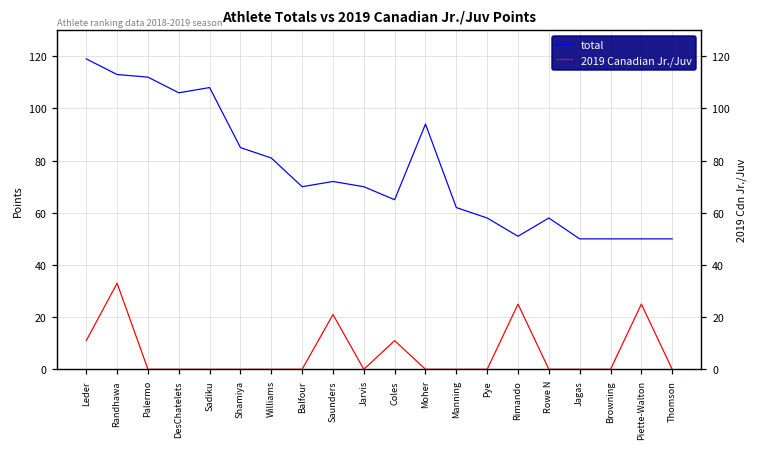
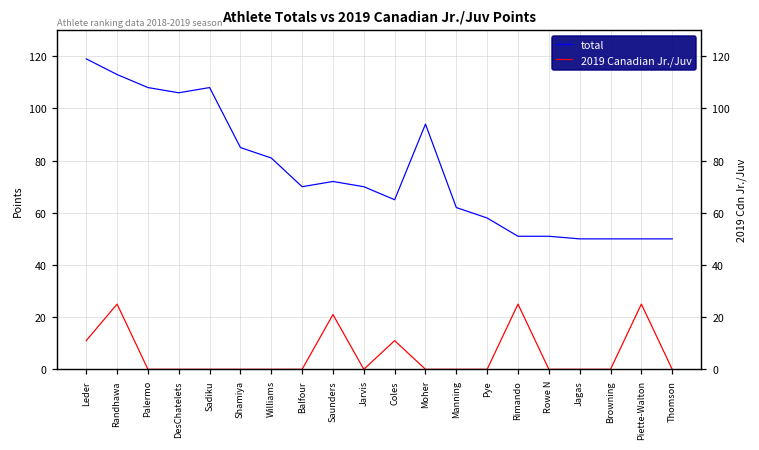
2019 Canadian Jr./Juv, Randhawa: 33 -> 25
total, Palermo: 112 -> 108
total, Rowe N: 58 -> 51
